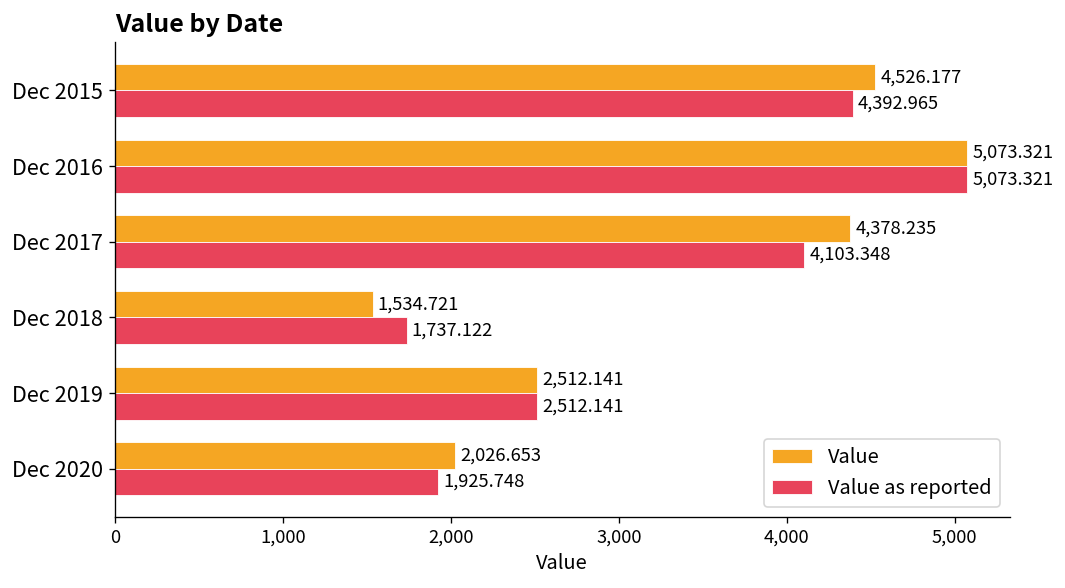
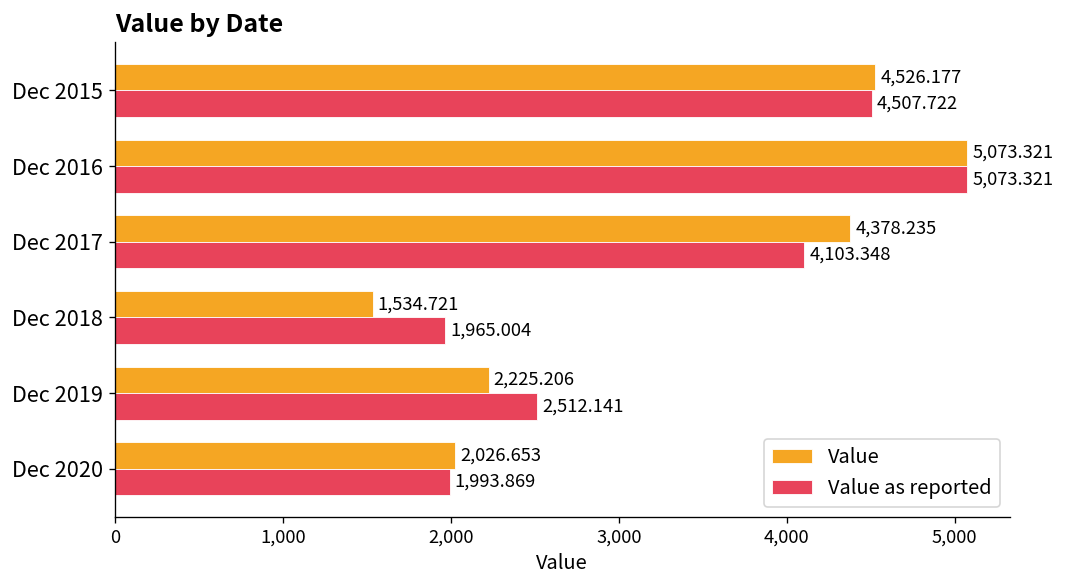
Value as reported, Dec 2015: 4,392.965 -> 4,507.722
Value as reported, Dec 2018: 1,737.122 -> 1,965.004
Value, Dec 2019: 2,512.141 -> 2,225.206
Value as reported, Dec 2020: 1,925.748 -> 1,993.869
